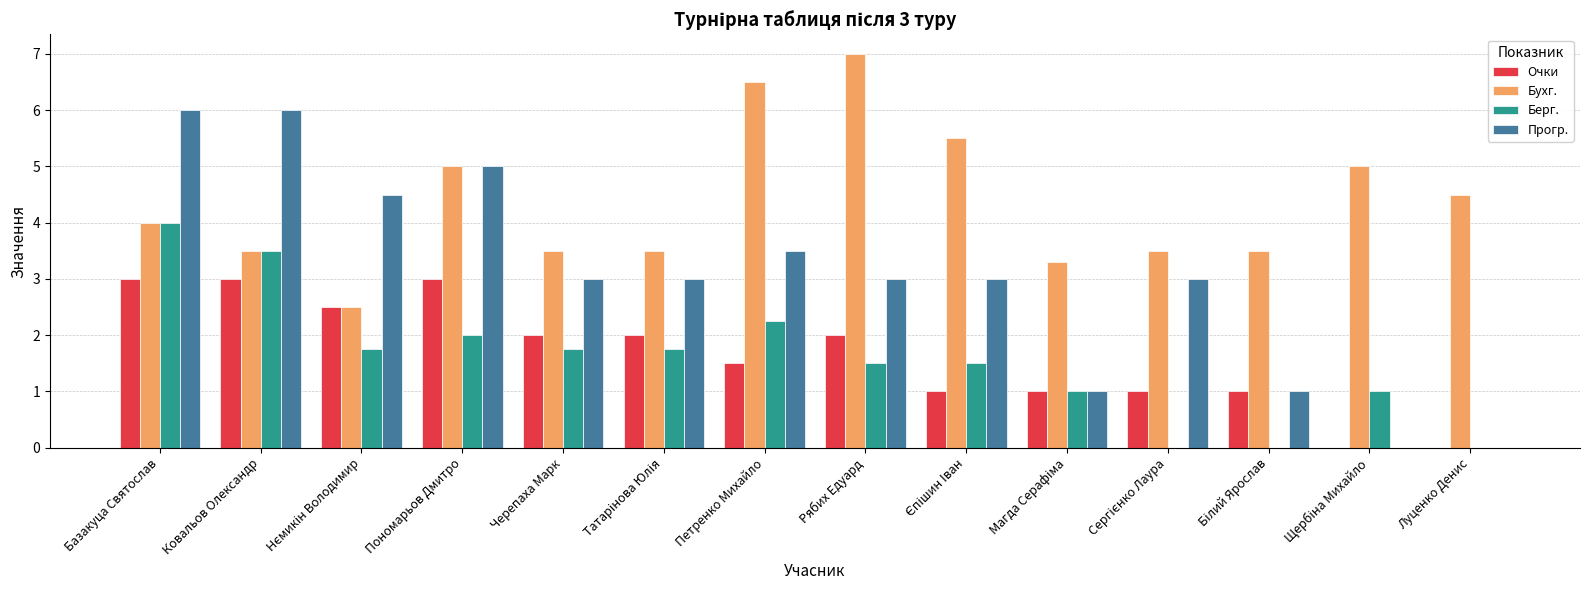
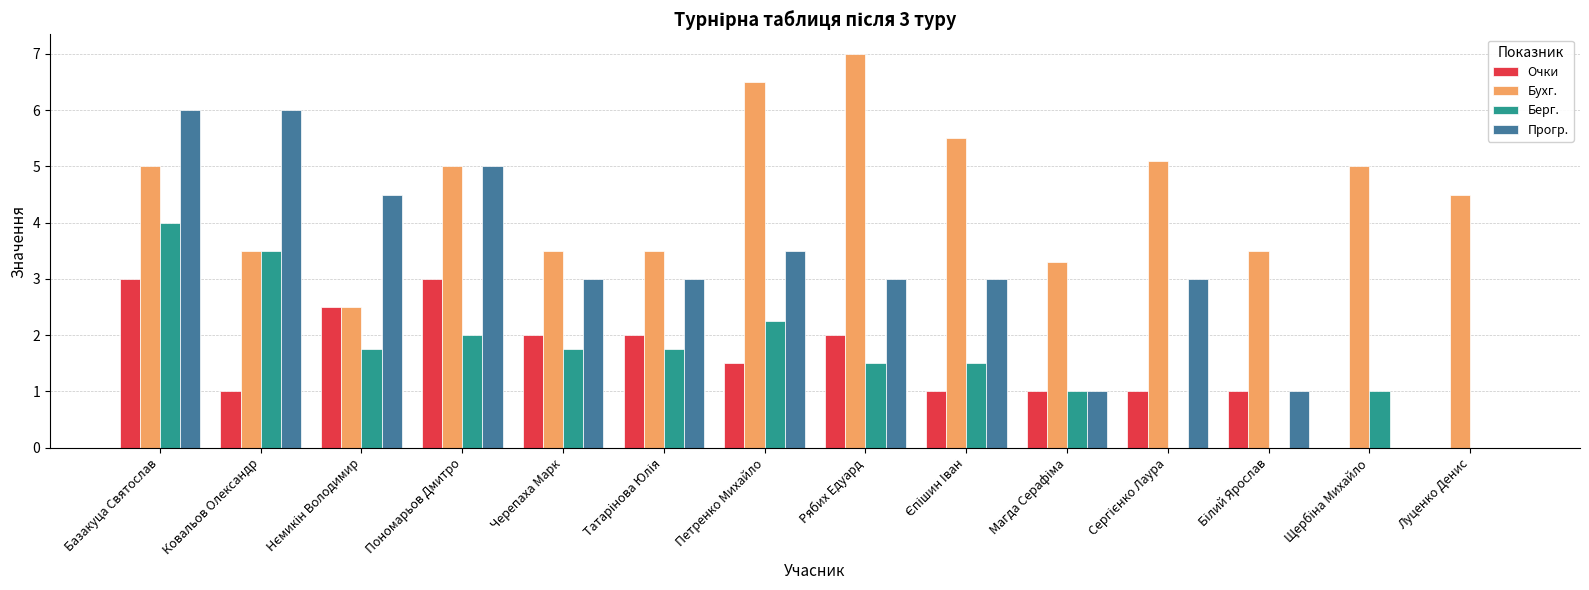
Бухг., Базакуца Святослав: 4 -> 5
Очки, Ковальов Олександр: 3 -> 1
Бухг., Сергієнко Лаура: 3.5 -> 5.1
